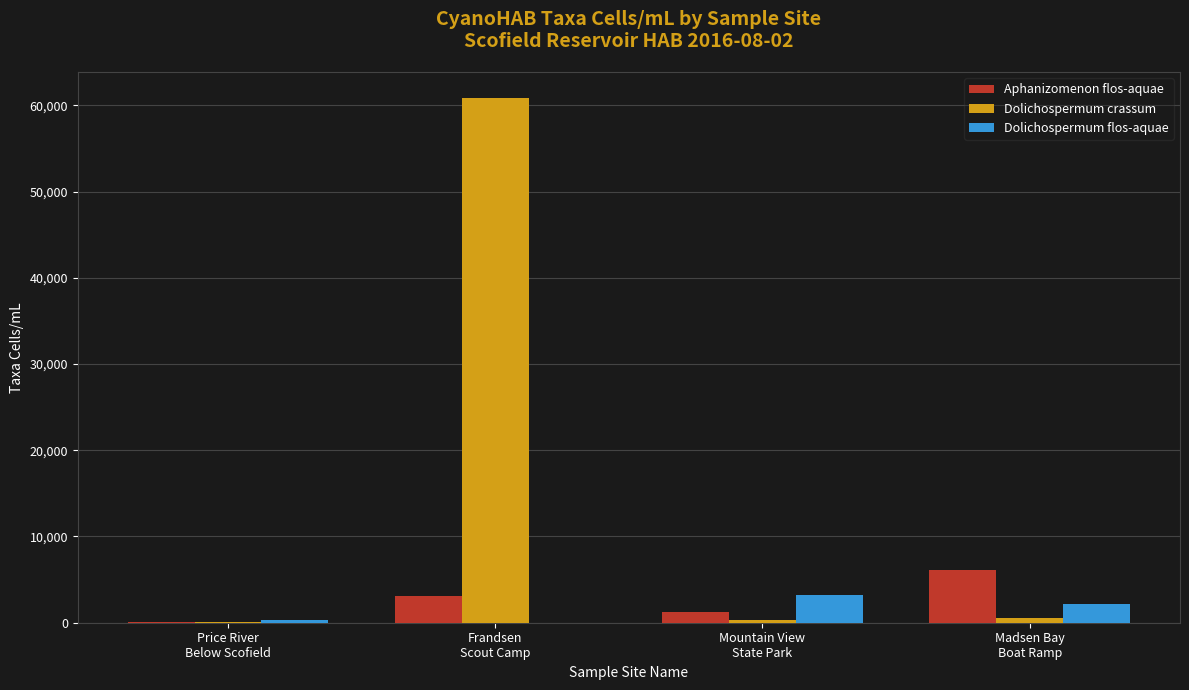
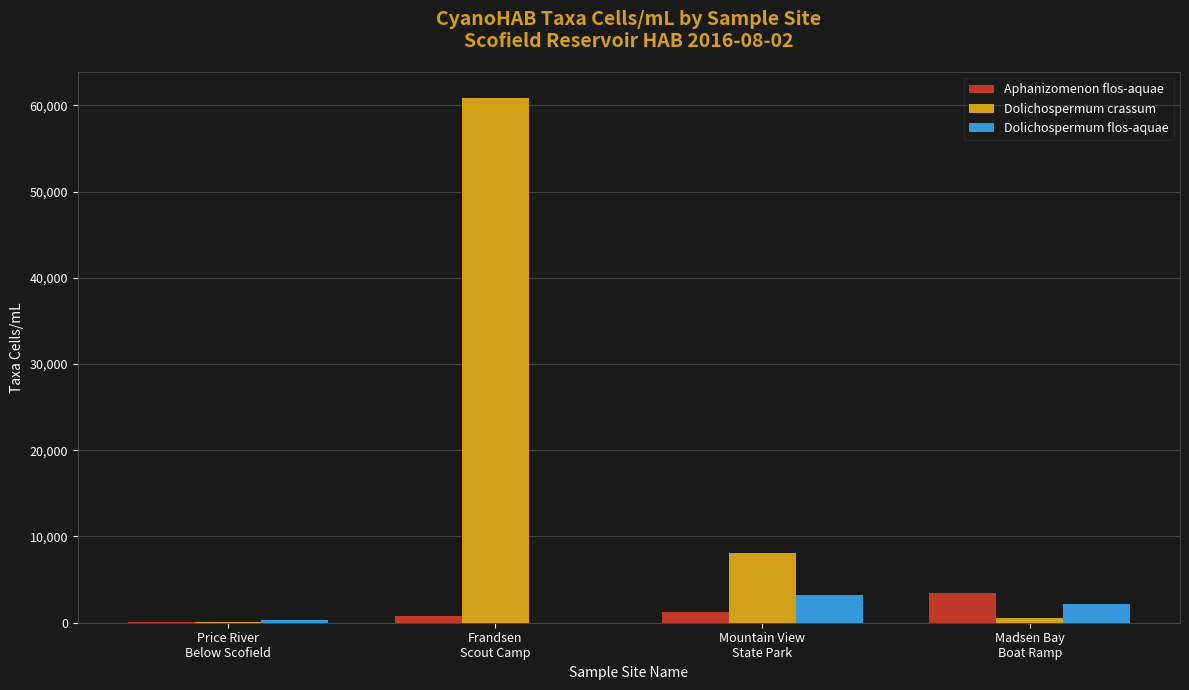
Aphanizomenon flos-aquae, Frandsen Scout Camp: 3,000 -> 1,000
Dolichospermum crassum, Mountain View State Park: 0 -> 8,000
Aphanizomenon flos-aquae, Madsen Bay Boat Ramp: 6,000 -> 3,000
